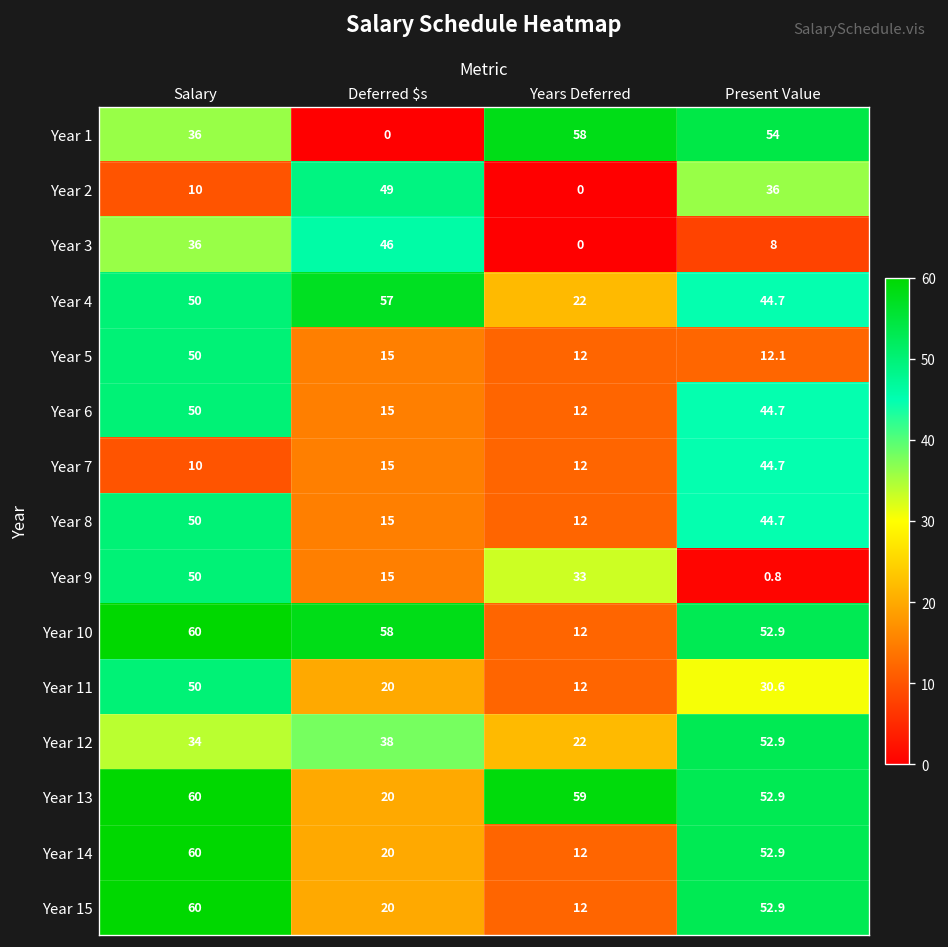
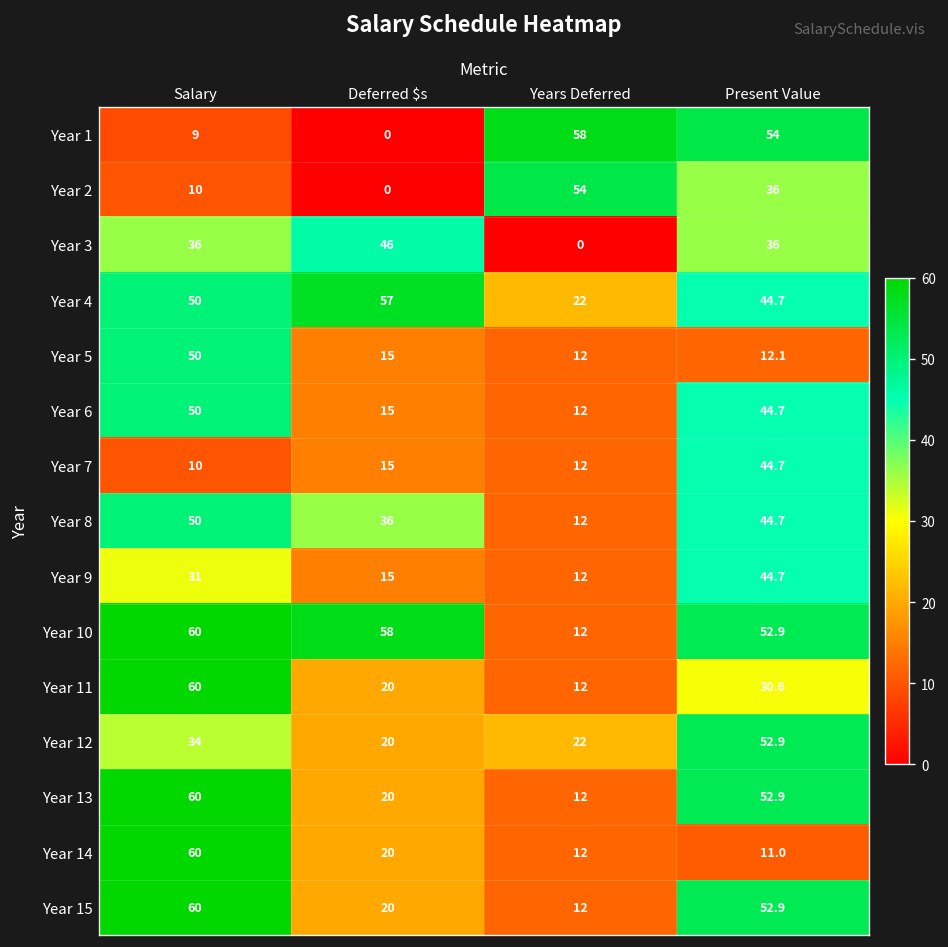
Year 1, Salary: 36 -> 9
Year 2, Deferred $s: 49 -> 0
Year 2, Years Deferred: 0 -> 54
Year 3, Present Value: 8 -> 36
Year 8, Deferred $s: 15 -> 36
Year 9, Salary: 50 -> 31
Year 9, Years Deferred: 33 -> 12
Year 9, Present Value: 0.8 -> 44.7
Year 11, Salary: 50 -> 60
Year 12, Deferred $s: 38 -> 20
Year 13, Years Deferred: 59 -> 12
Year 14, Present Value: 52.9 -> 11.0
